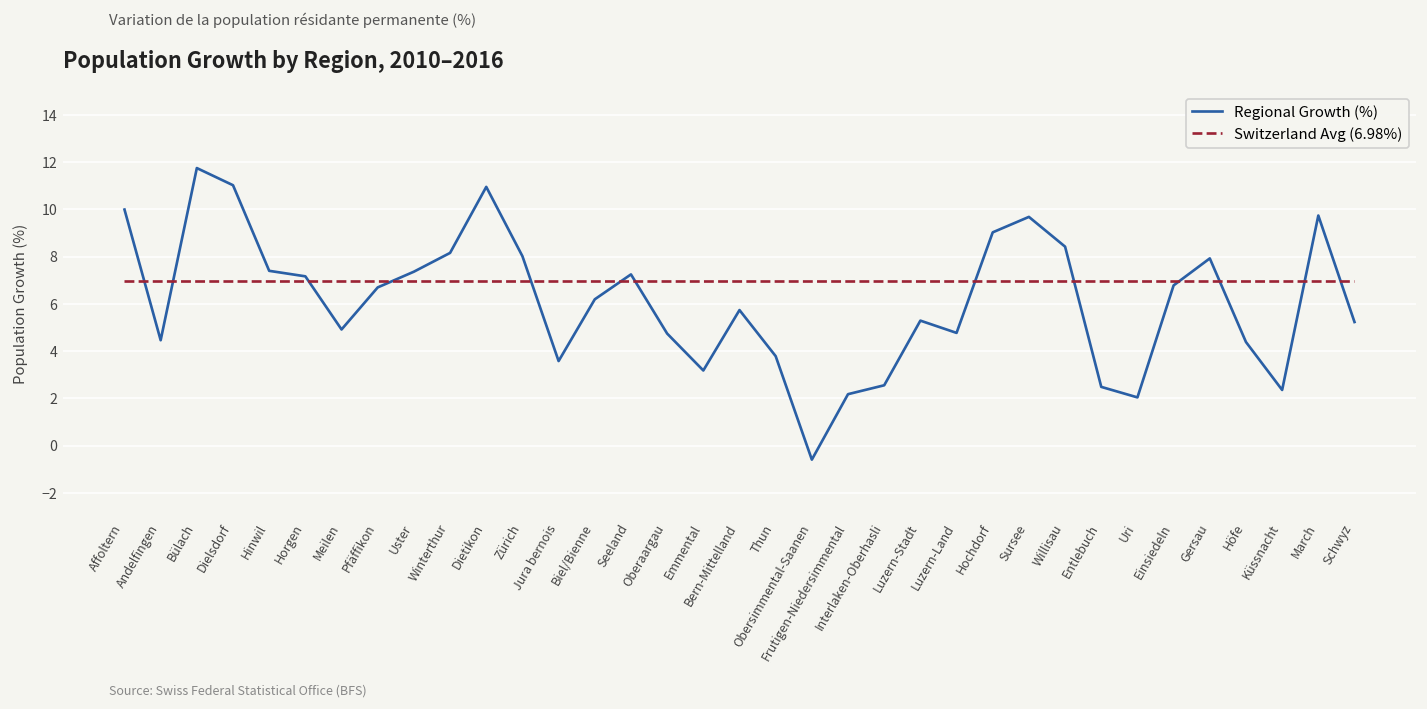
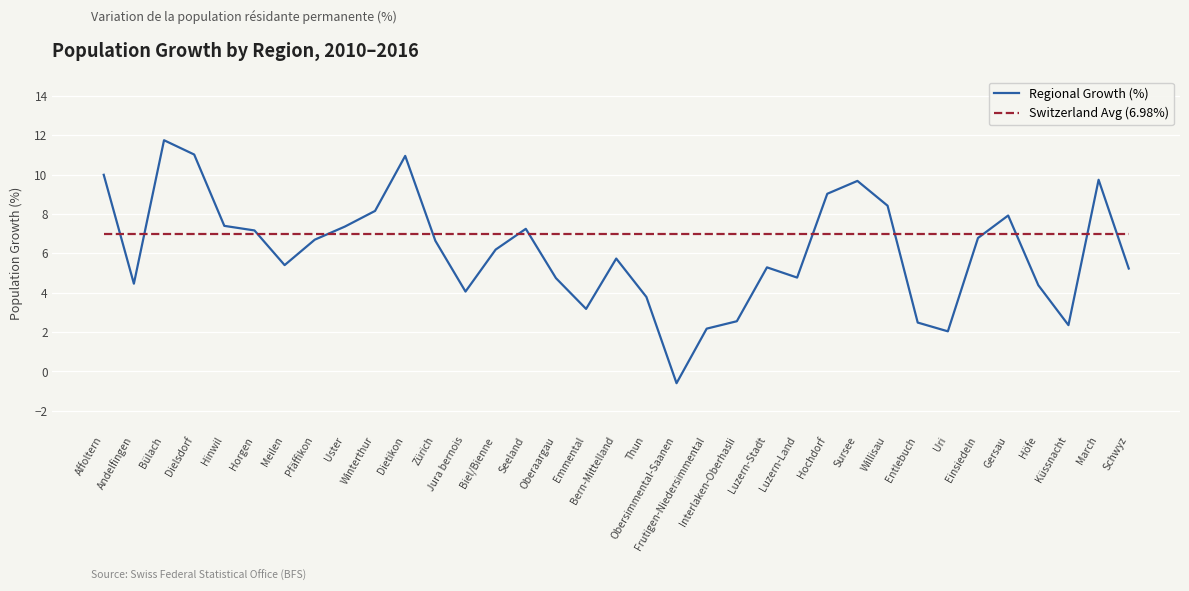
Regional Growth (%), Meilen: 4.9 -> 5.4
Regional Growth (%), Zürich: 8.0 -> 6.6
Regional Growth (%), Jura bernois: 3.6 -> 4.1
